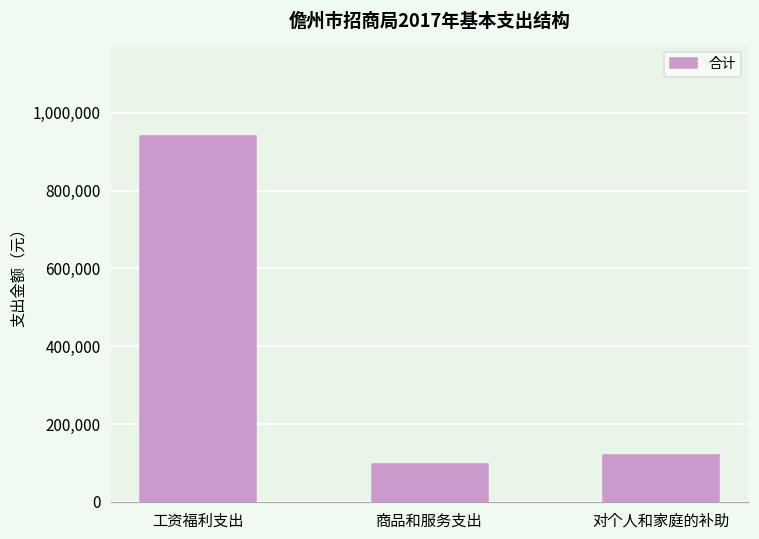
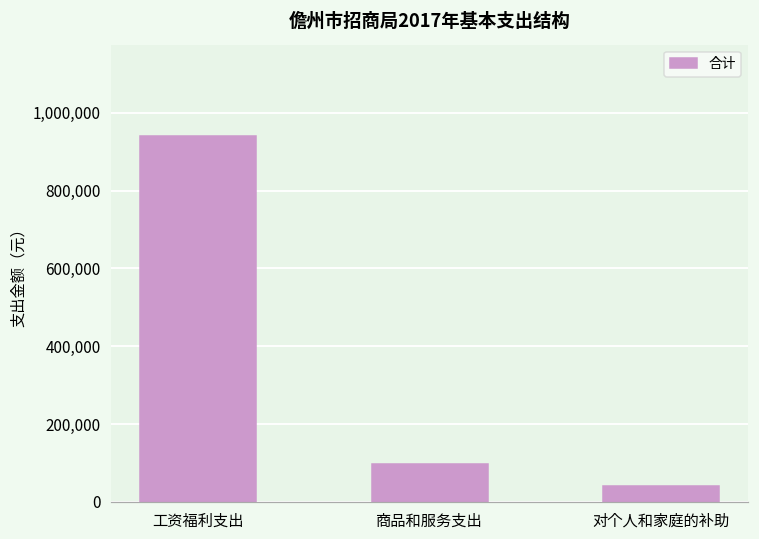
对个人和家庭的补助: 120,000 -> 40,000
